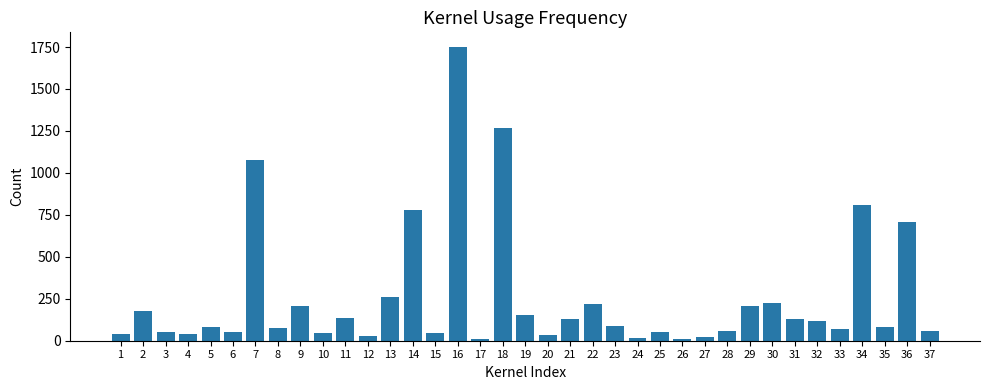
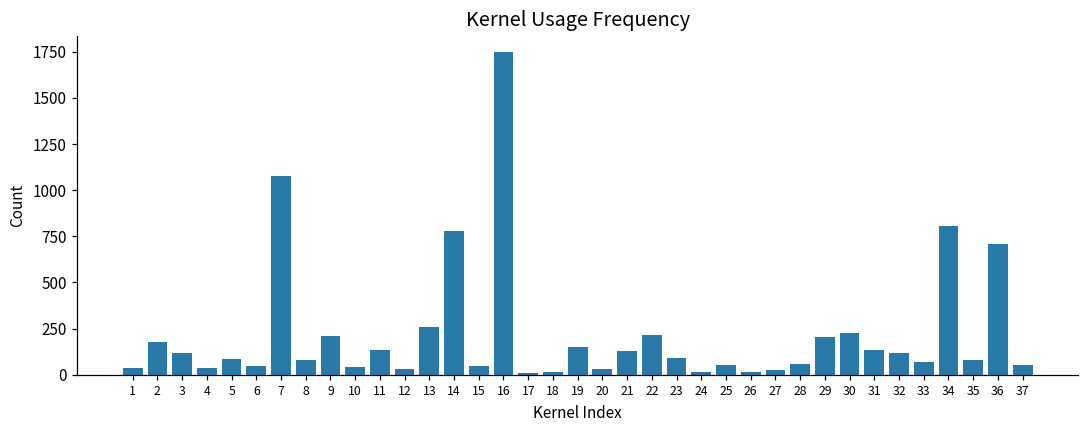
3: 50 -> 120
18: 1270 -> 20
